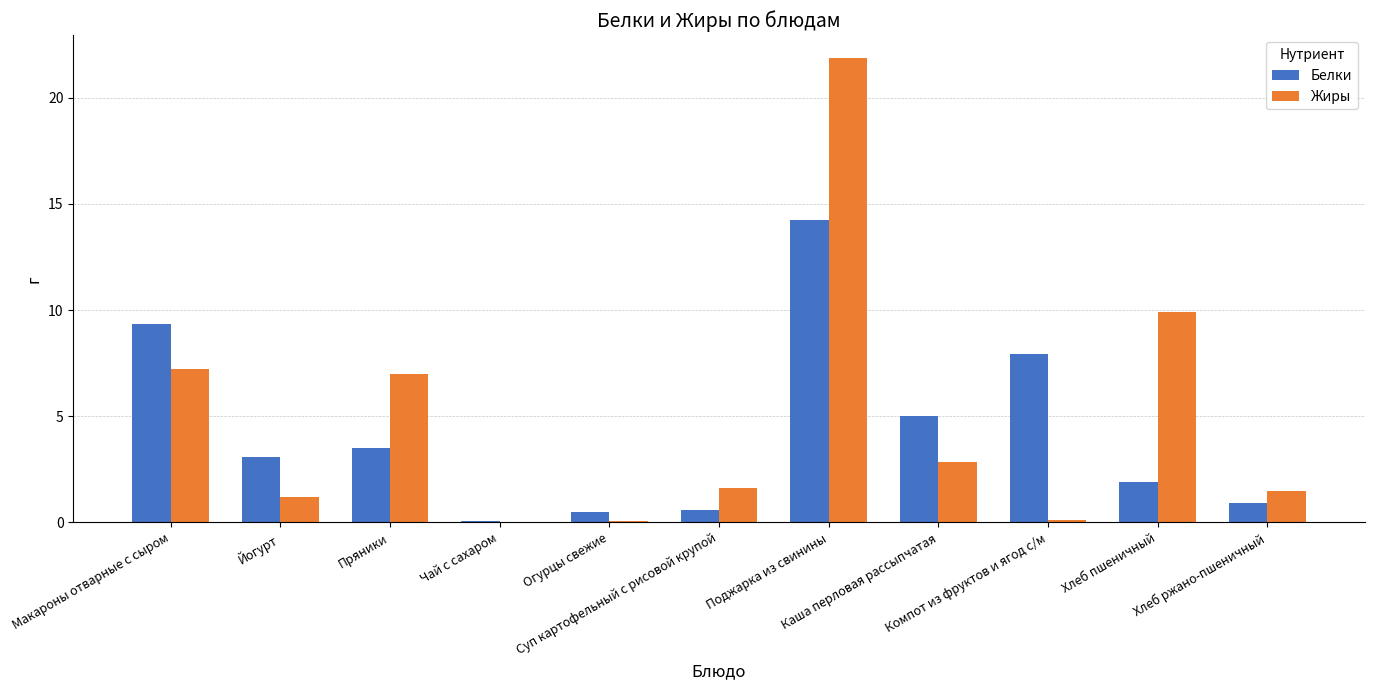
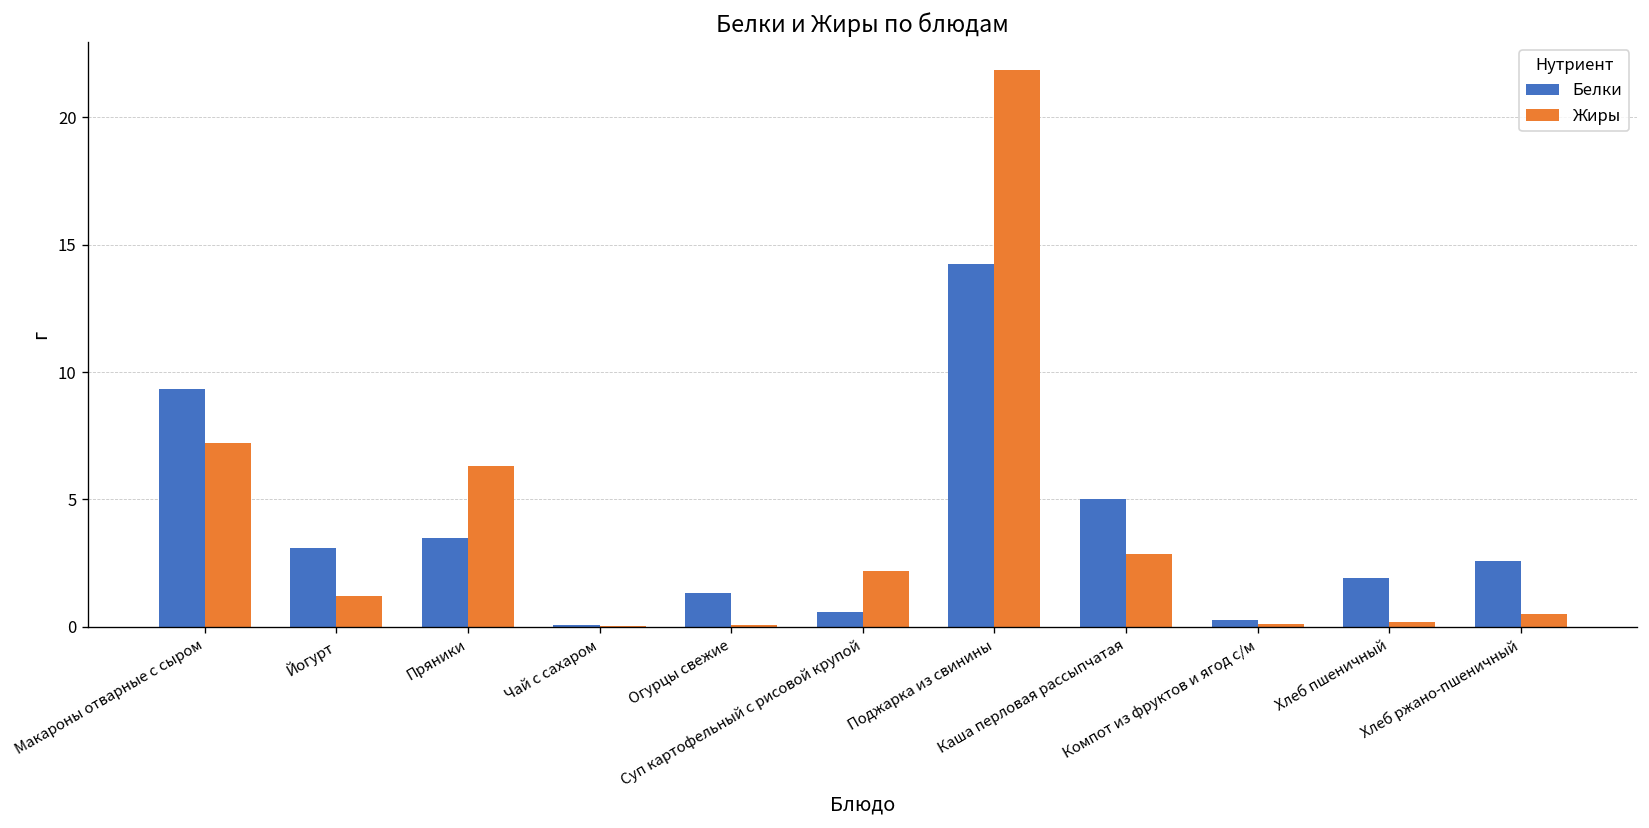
Жиры, Пряники: 7.0 -> 6.3
Белки, Огурцы свежие: 0.5 -> 1.3
Жиры, Суп картофельный с рисовой крупой: 1.6 -> 2.2
Белки, Компот из фруктов и ягод с/м: 7.9 -> 0.3
Жиры, Хлеб пшеничный: 9.9 -> 0.2
Белки, Хлеб ржано-пшеничный: 0.9 -> 2.6
Жиры, Хлеб ржано-пшеничный: 1.5 -> 0.5
